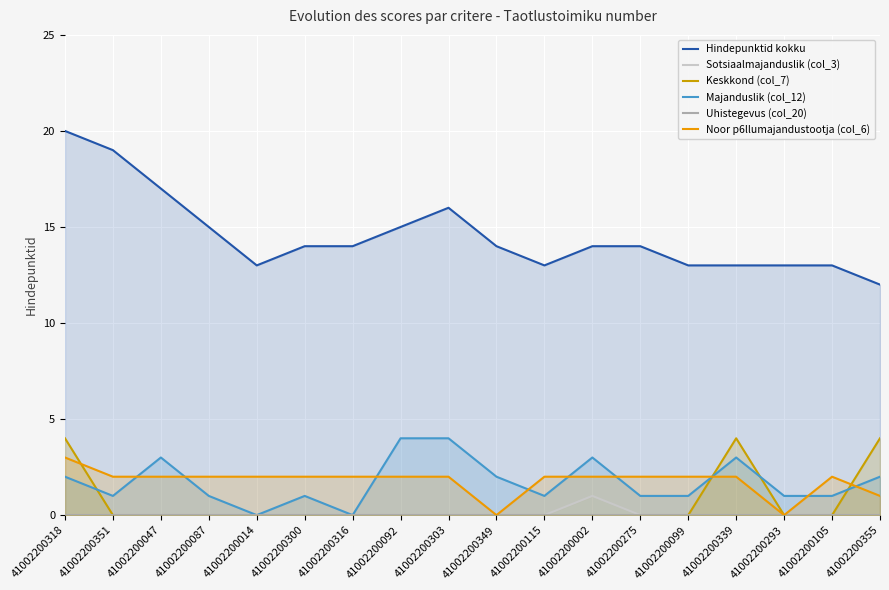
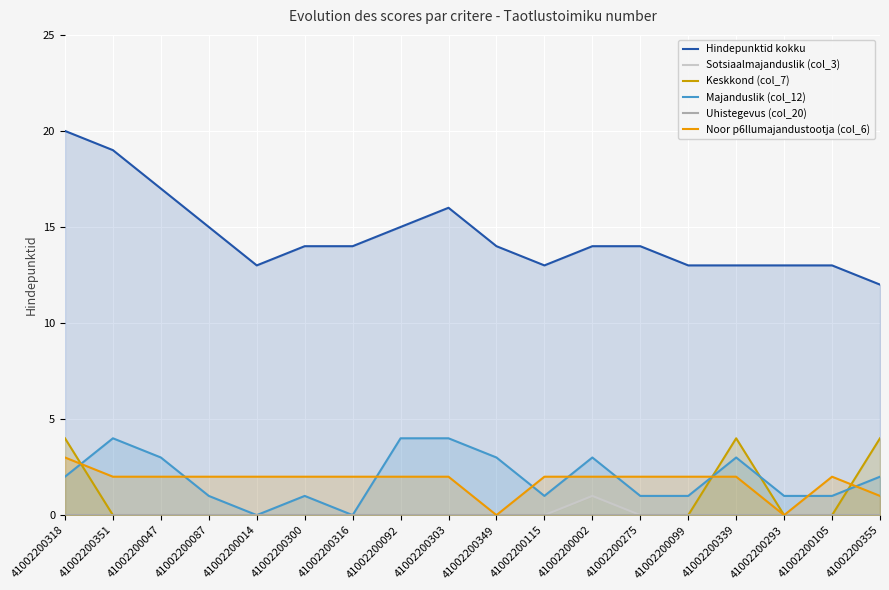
Majanduslik (col_12), 41002200351: 1 -> 4
Majanduslik (col_12), 41002200349: 2 -> 3
